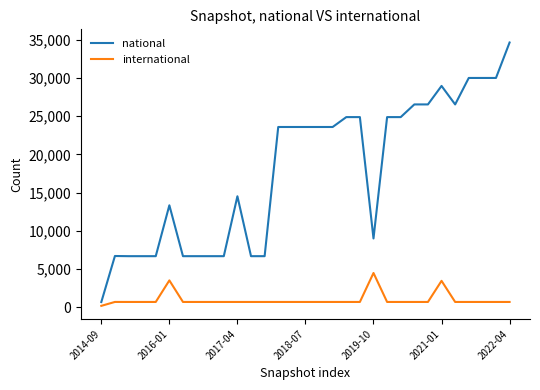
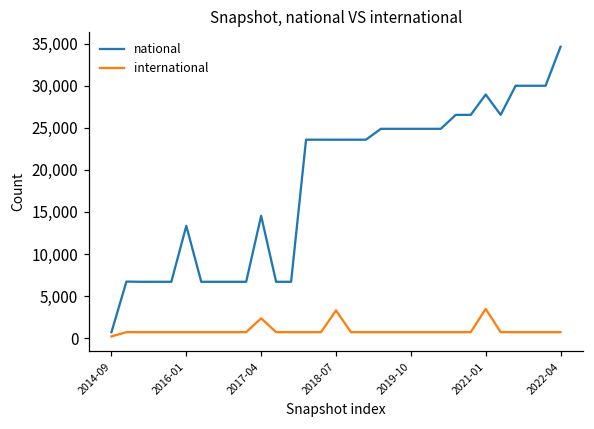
international, 2016-01: 4,000 -> 1,000
international, 2017-04: 1,000 -> 2,000
international, 2018-07: 1,000 -> 3,000
national, 2019-10: 9,000 -> 25,000
international, 2019-10: 5,000 -> 1,000
